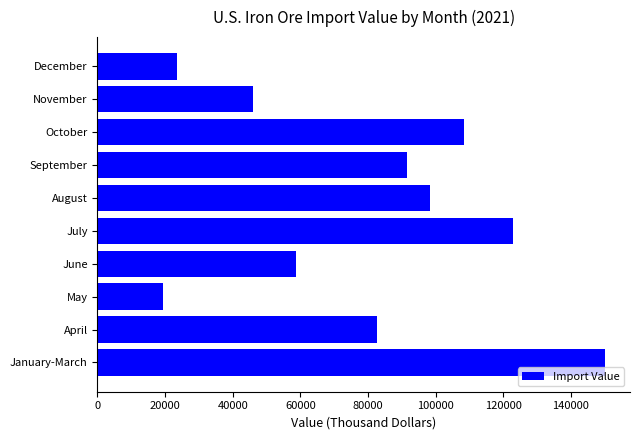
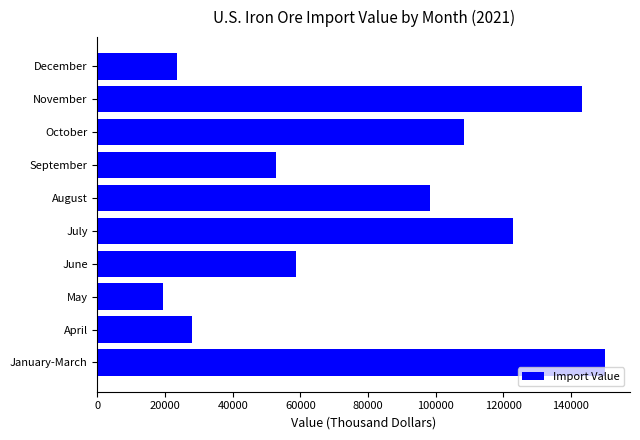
November: 46000 -> 143000
September: 92000 -> 53000
April: 83000 -> 28000
